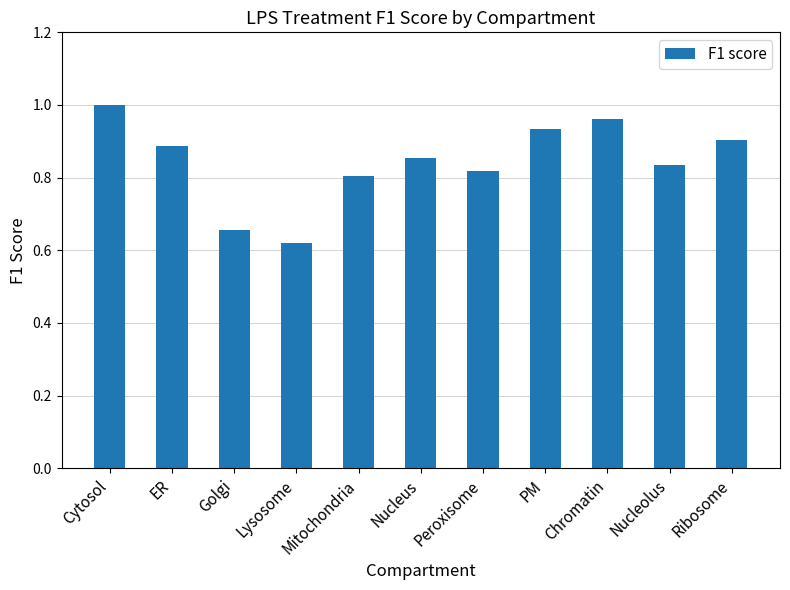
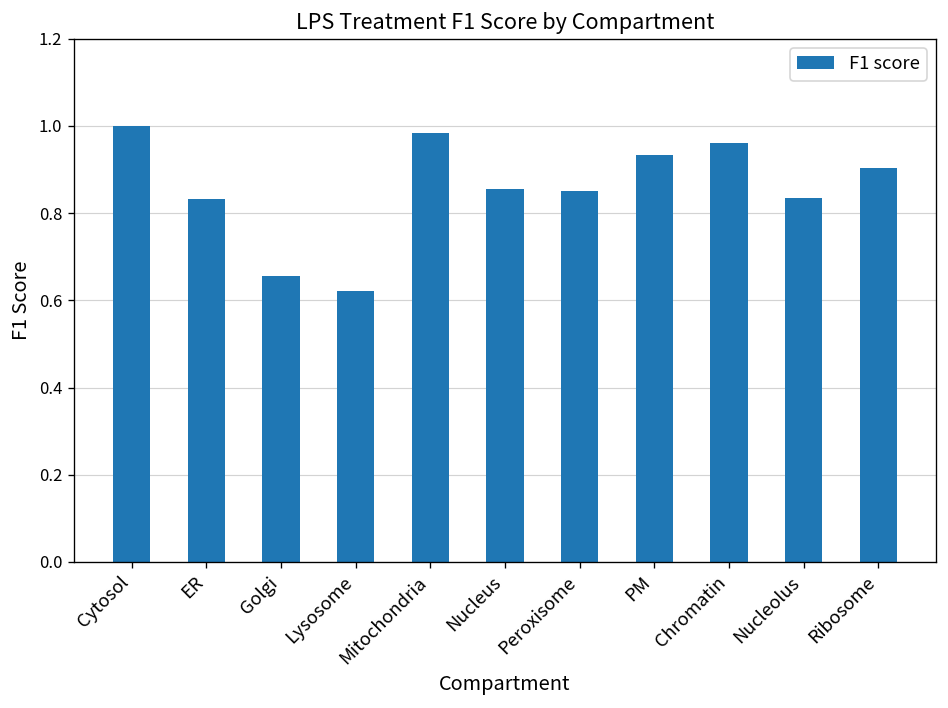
ER: 0.89 -> 0.83
Mitochondria: 0.81 -> 0.99
Peroxisome: 0.82 -> 0.85
